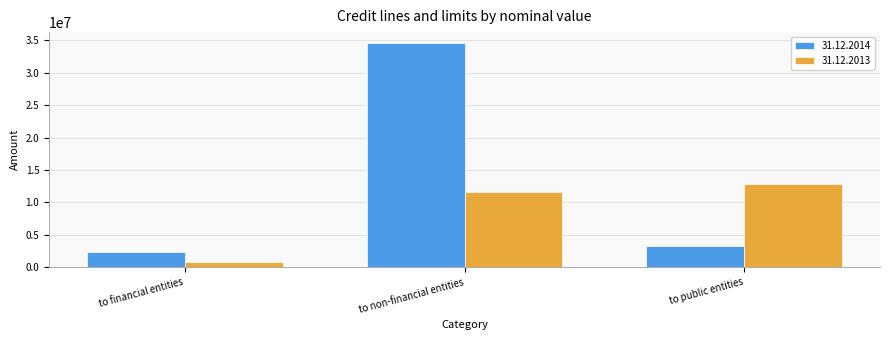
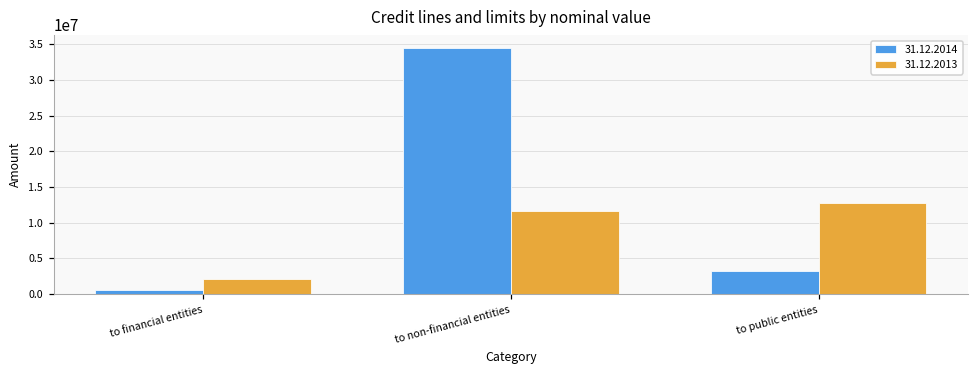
31.12.2014, to financial entities: 2000000 -> 1000000
31.12.2013, to financial entities: 1000000 -> 2000000
